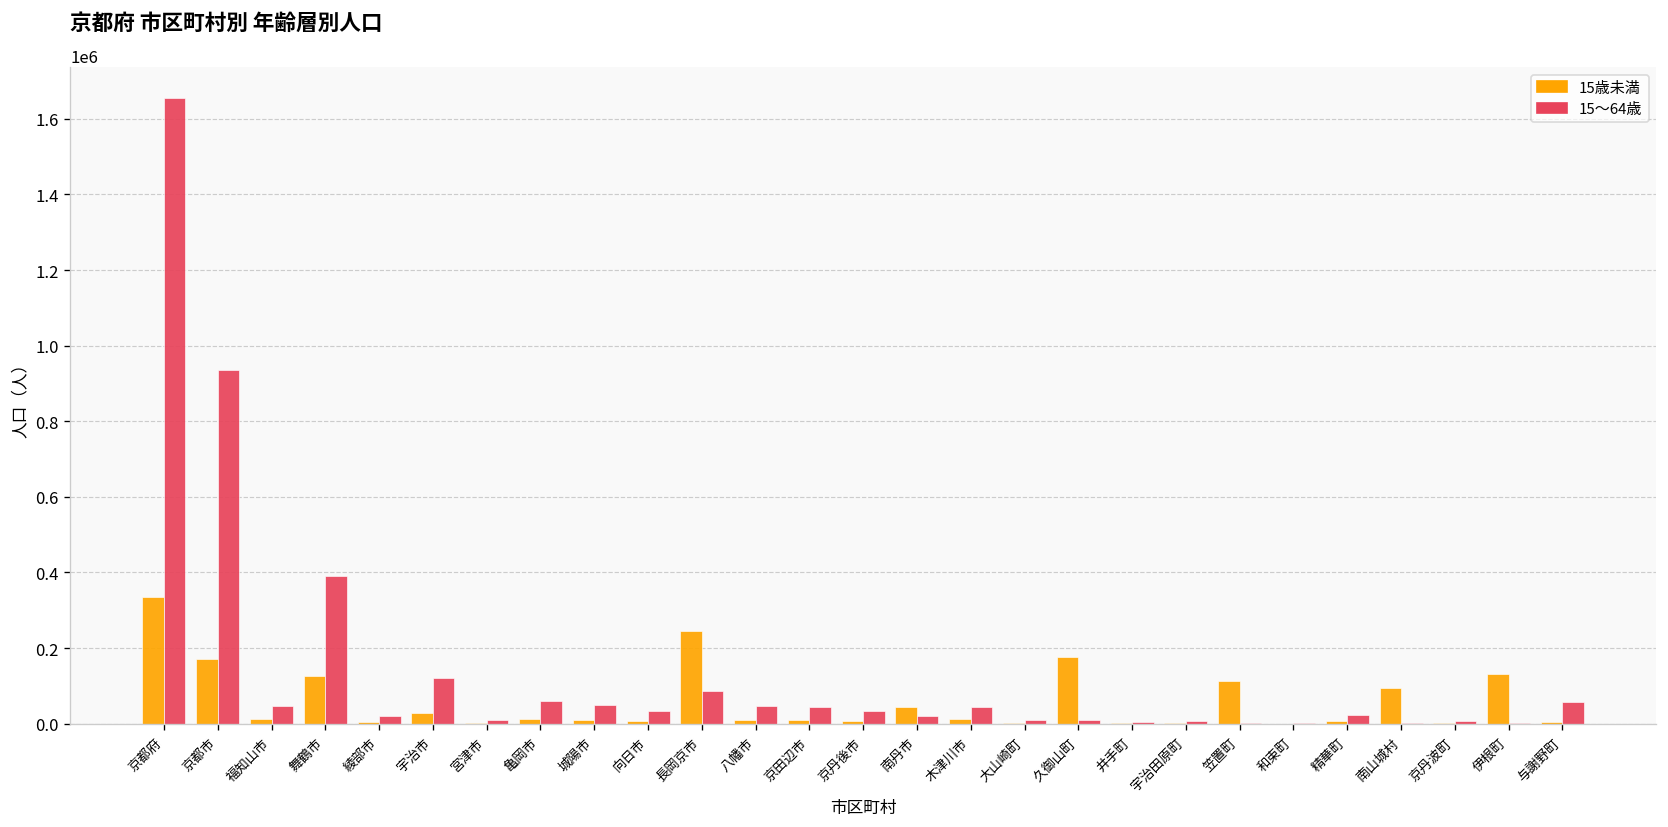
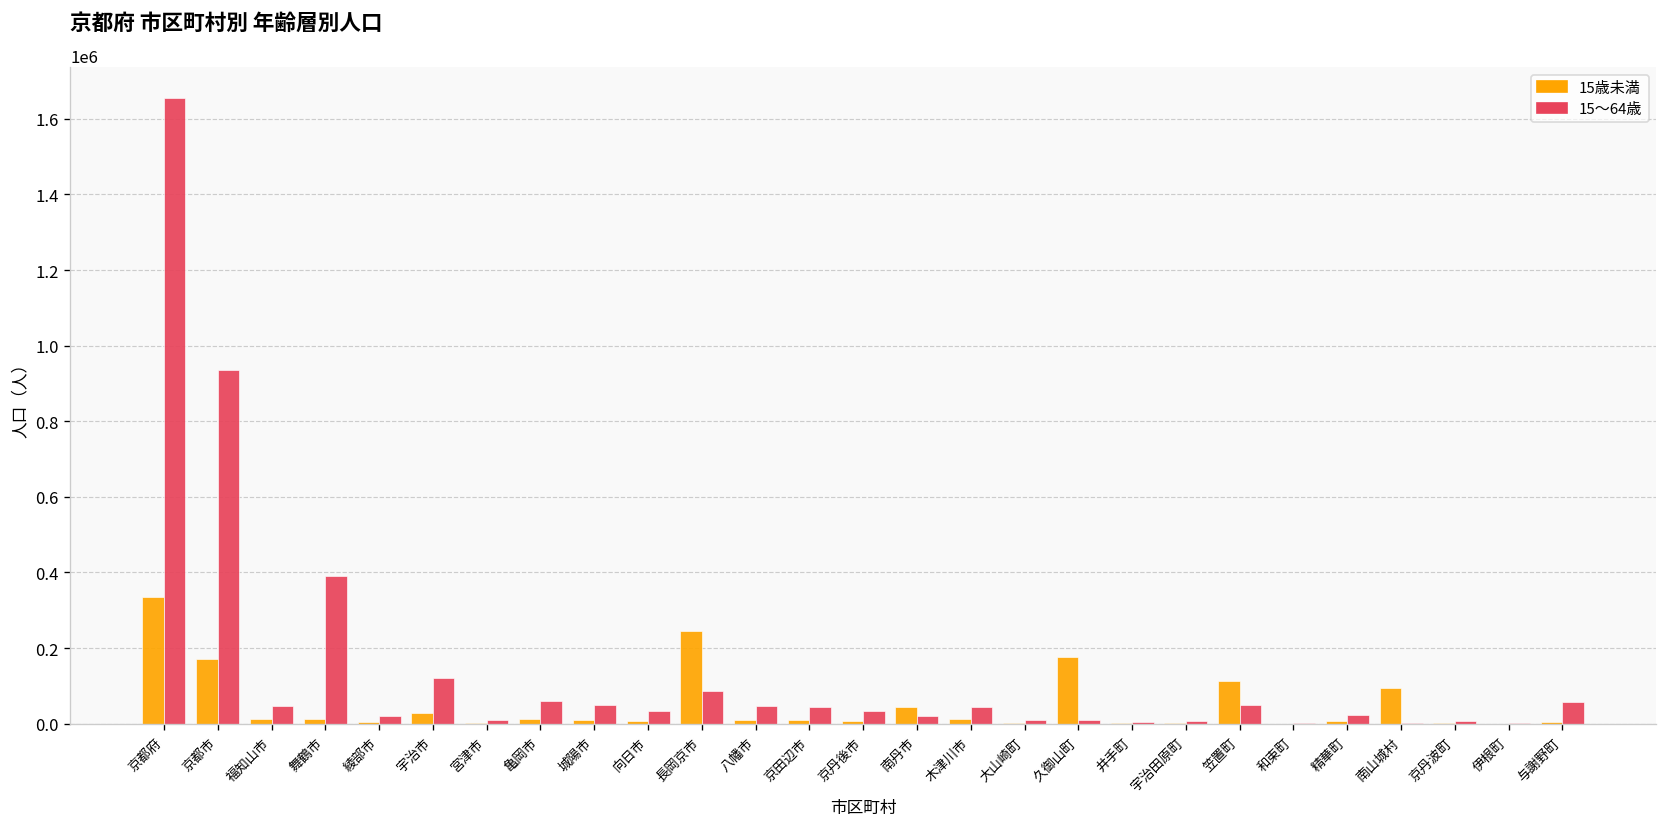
15歳未満, 舞鶴市: 130000 -> 10000
15～64歳, 笠置町: 0 -> 50000
15歳未満, 伊根町: 130000 -> 0
